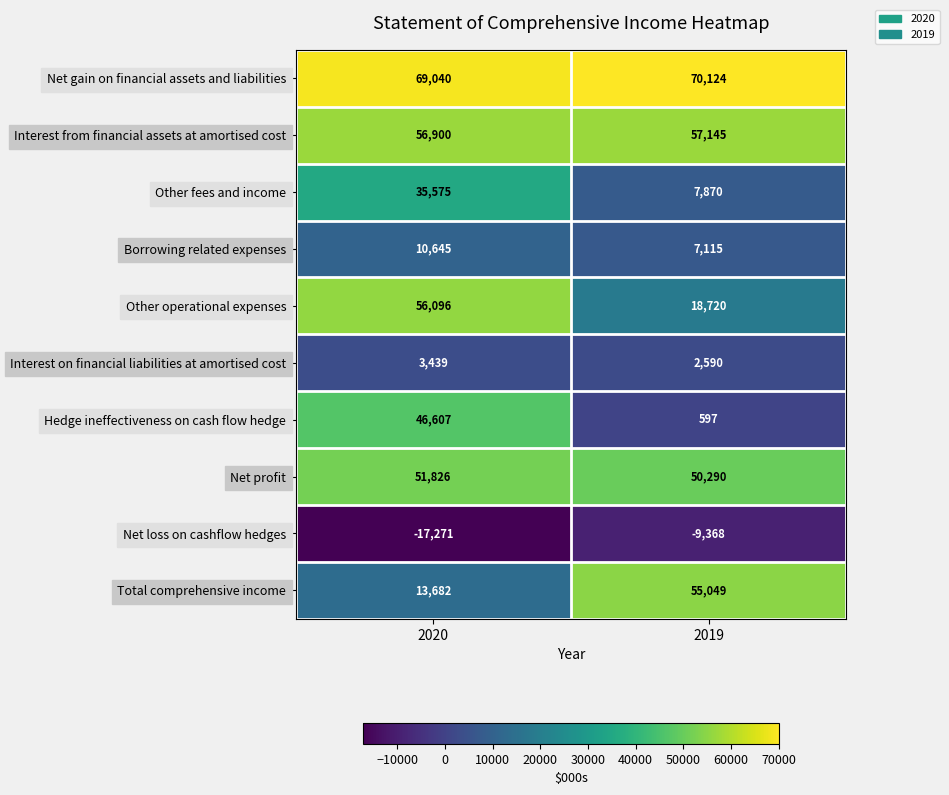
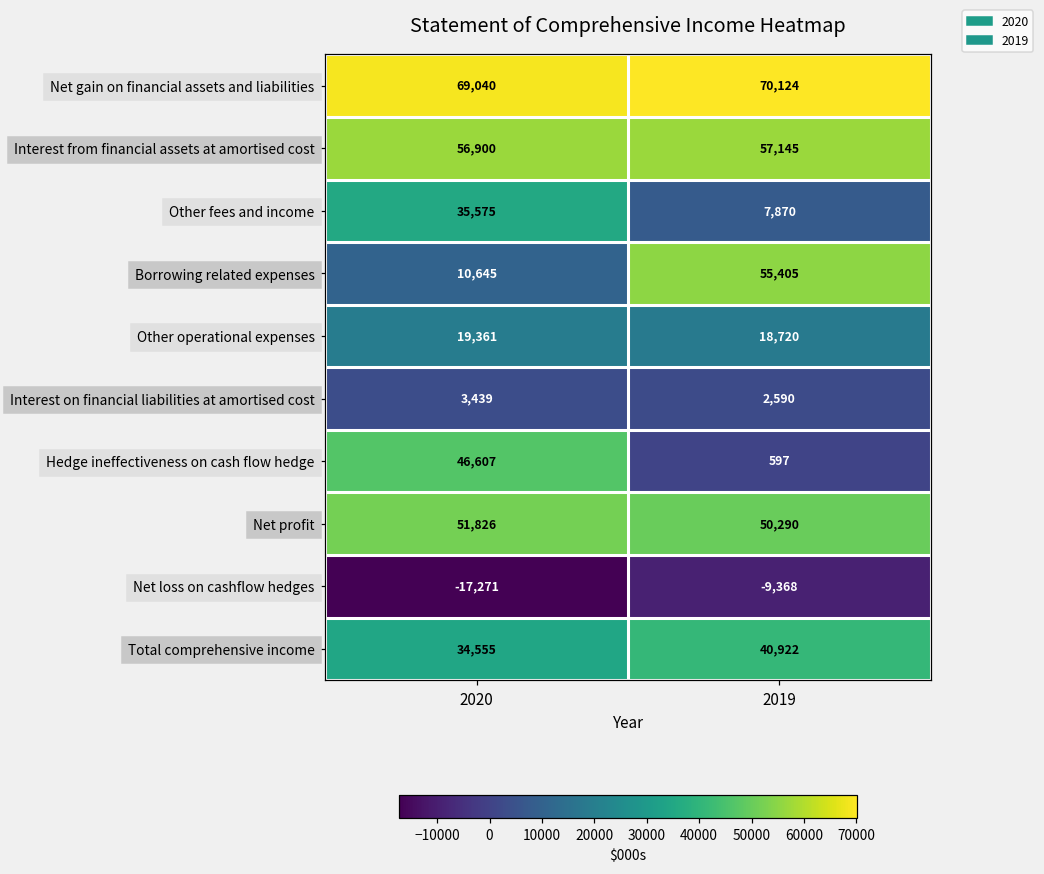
Borrowing related expenses, 2019: 7,115 -> 55,405
Other operational expenses, 2020: 56,096 -> 19,361
Total comprehensive income, 2020: 13,682 -> 34,555
Total comprehensive income, 2019: 55,049 -> 40,922
